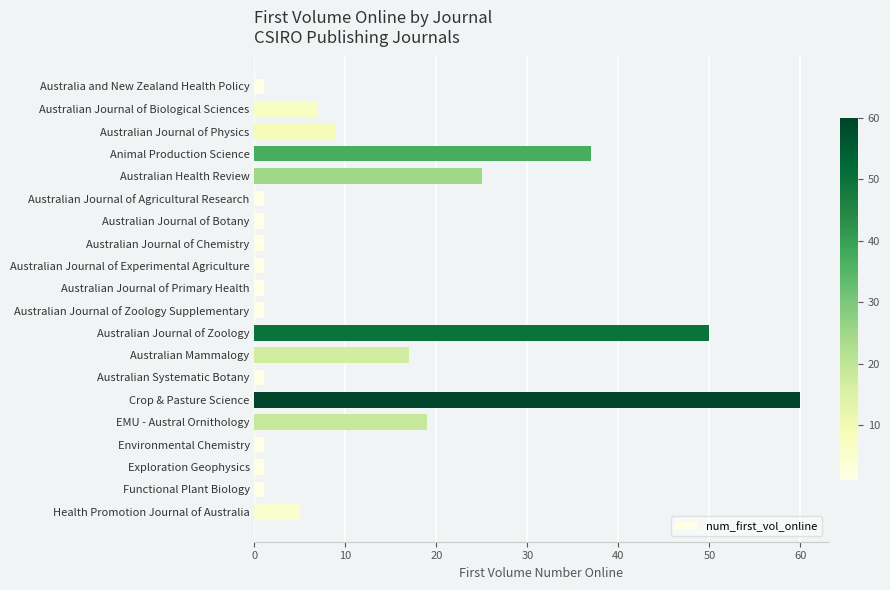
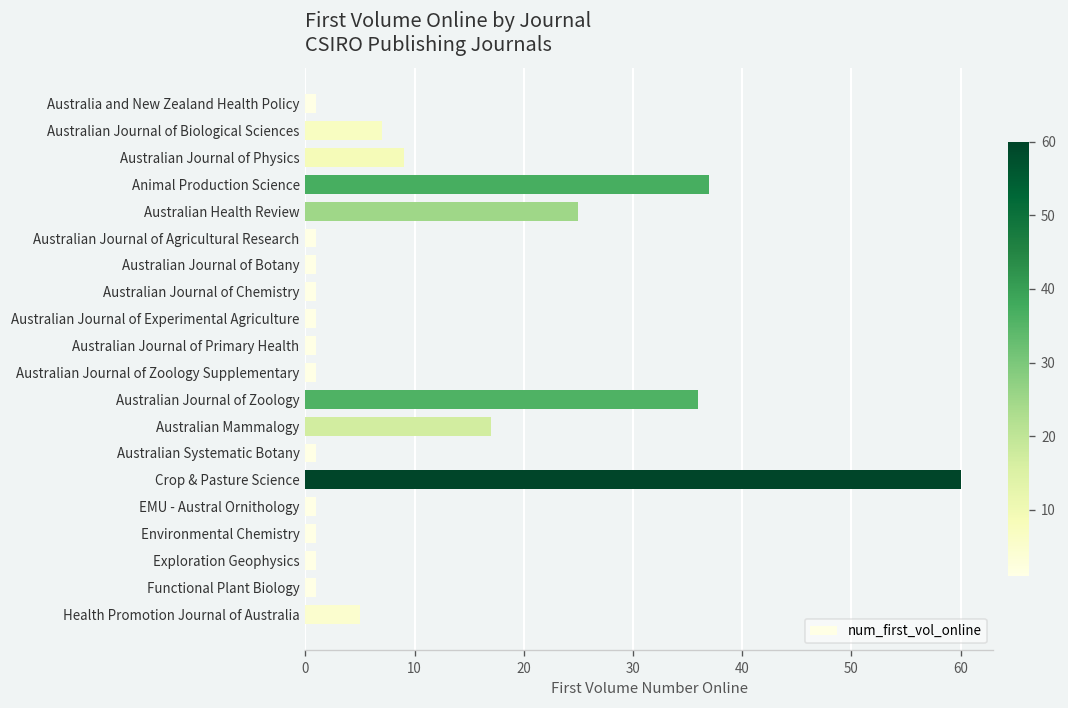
Australian Journal of Zoology: 50 -> 36
EMU - Austral Ornithology: 19 -> 1
